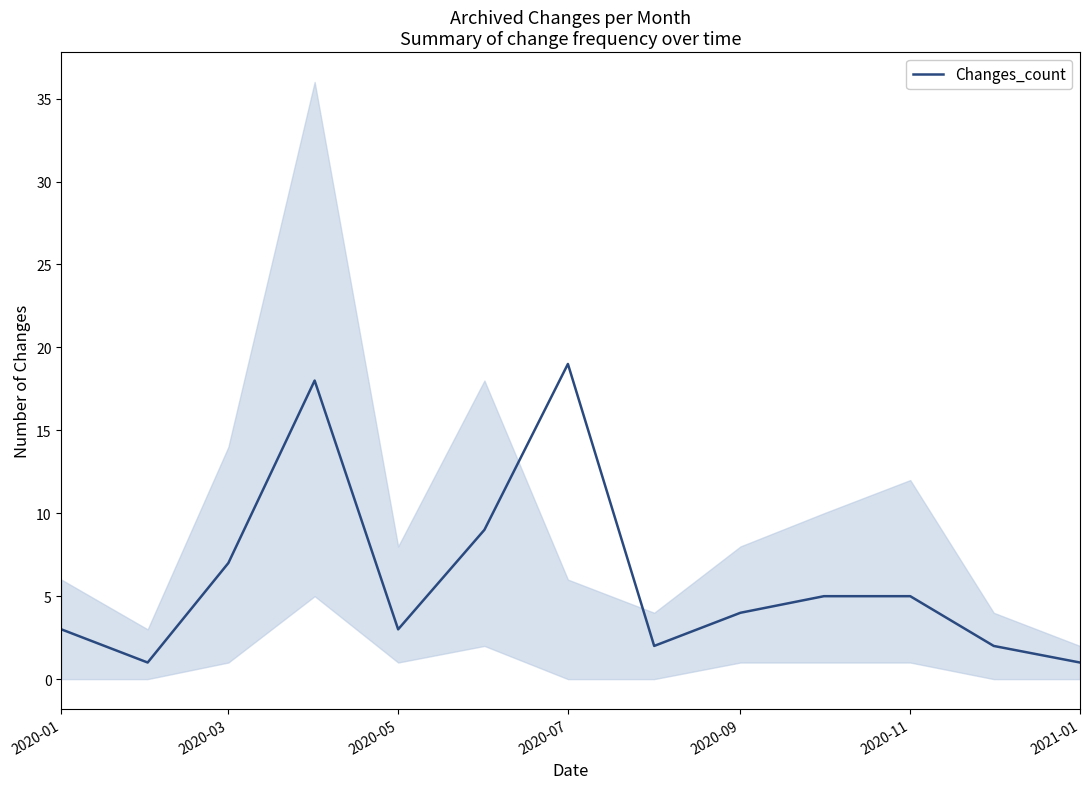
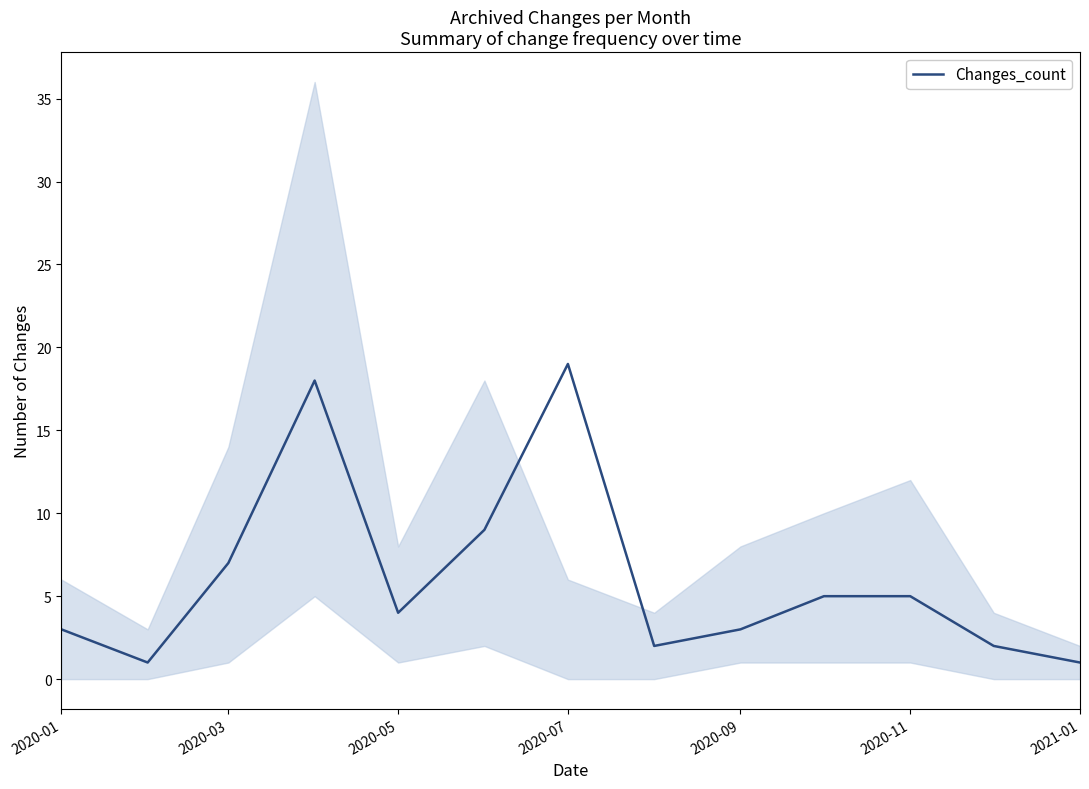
Changes_count, 2020-05: 3 -> 4
Changes_count, 2020-09: 4 -> 3
